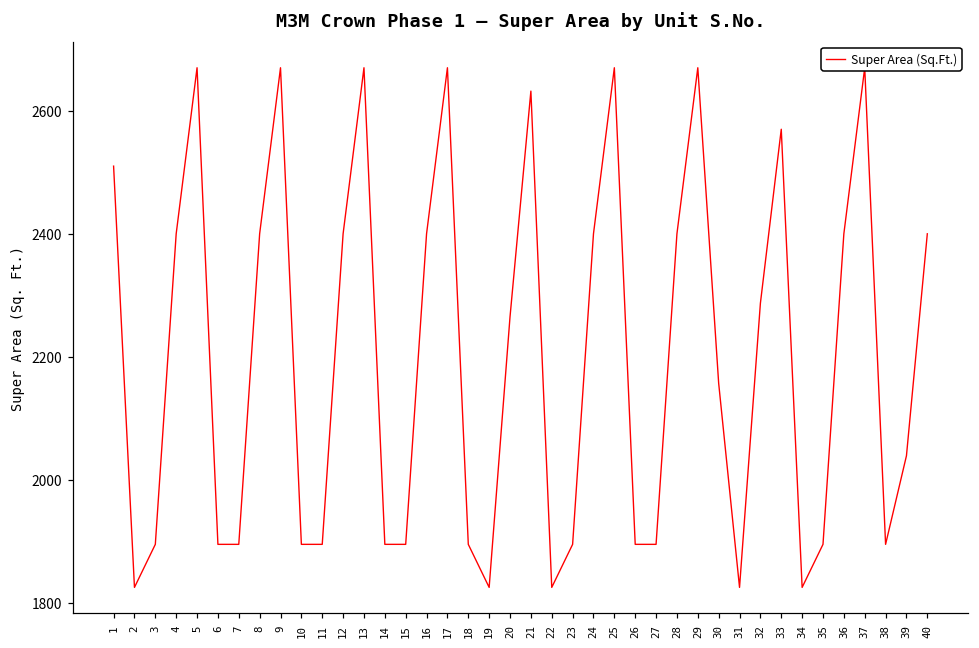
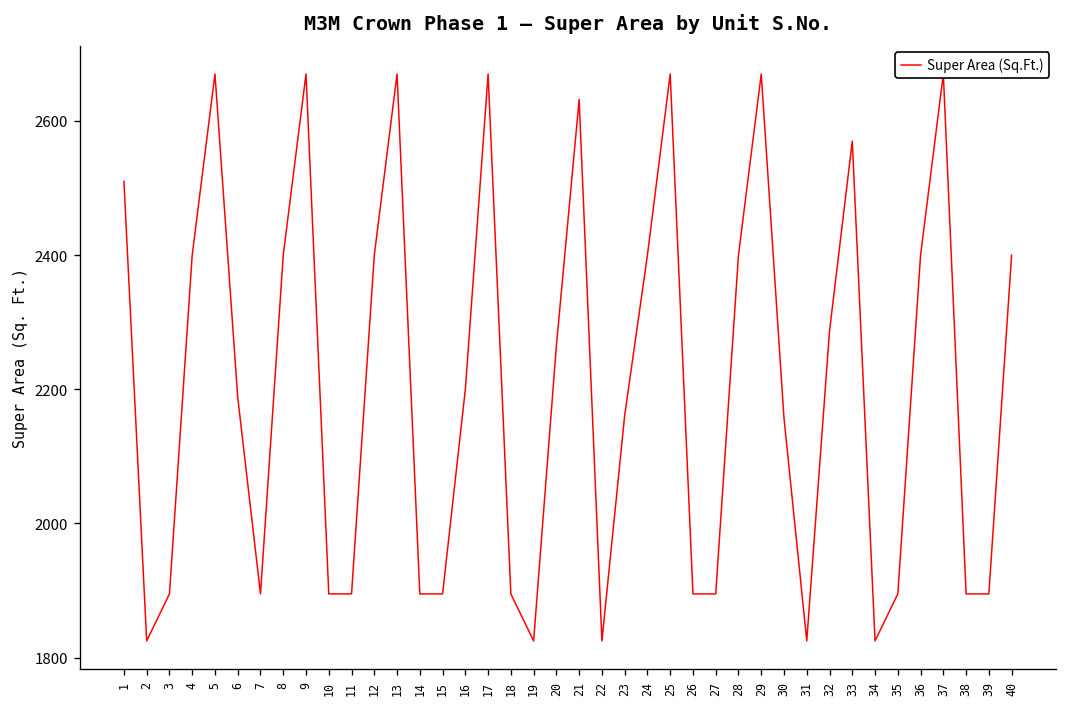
6: 1900 -> 2190
16: 2400 -> 2200
23: 1900 -> 2160
39: 2040 -> 1900
